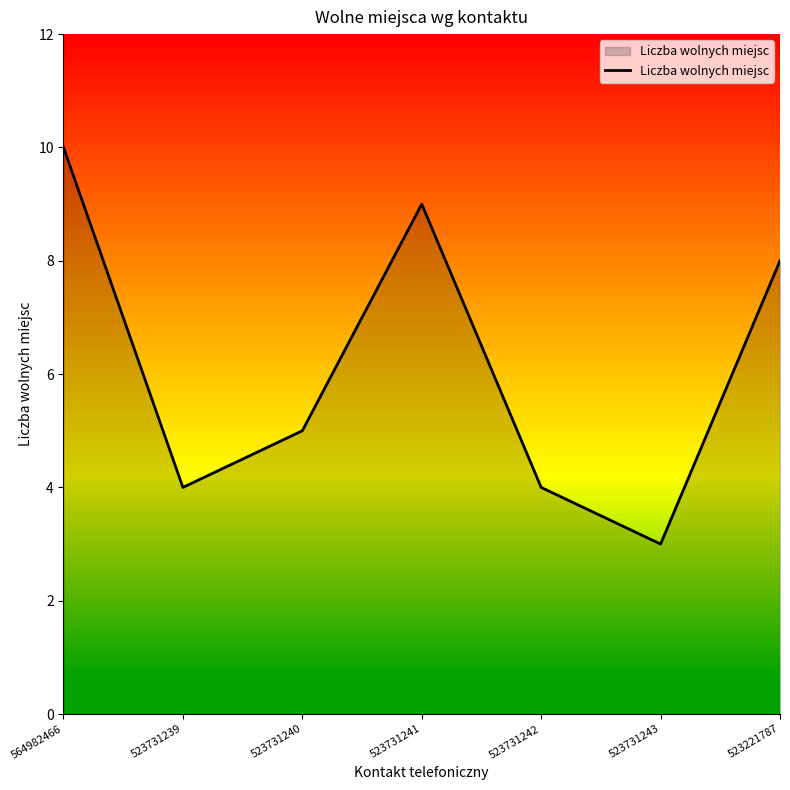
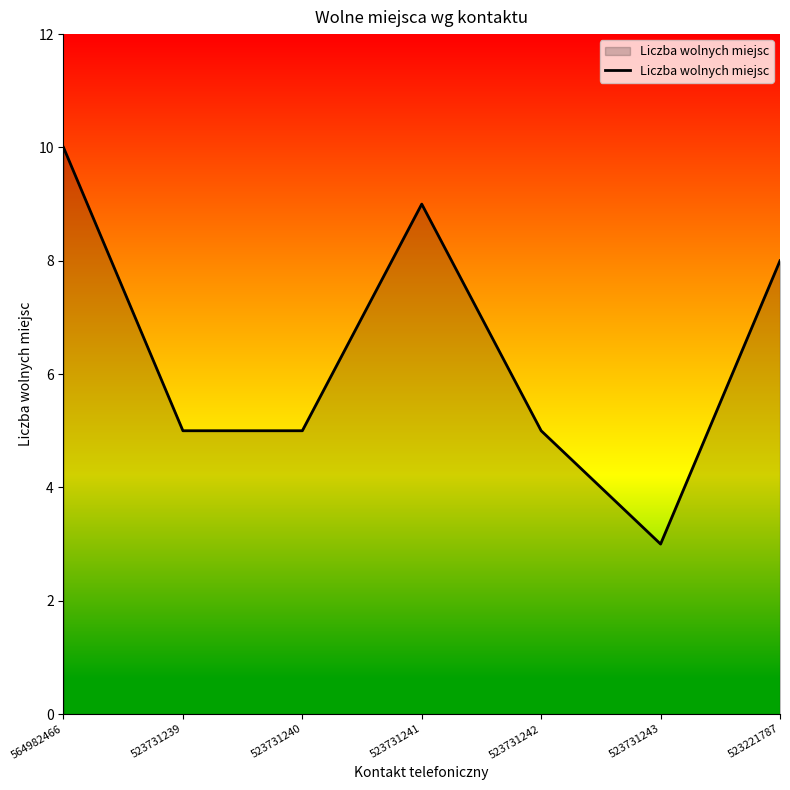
523731239: 4 -> 5
523731242: 4 -> 5
